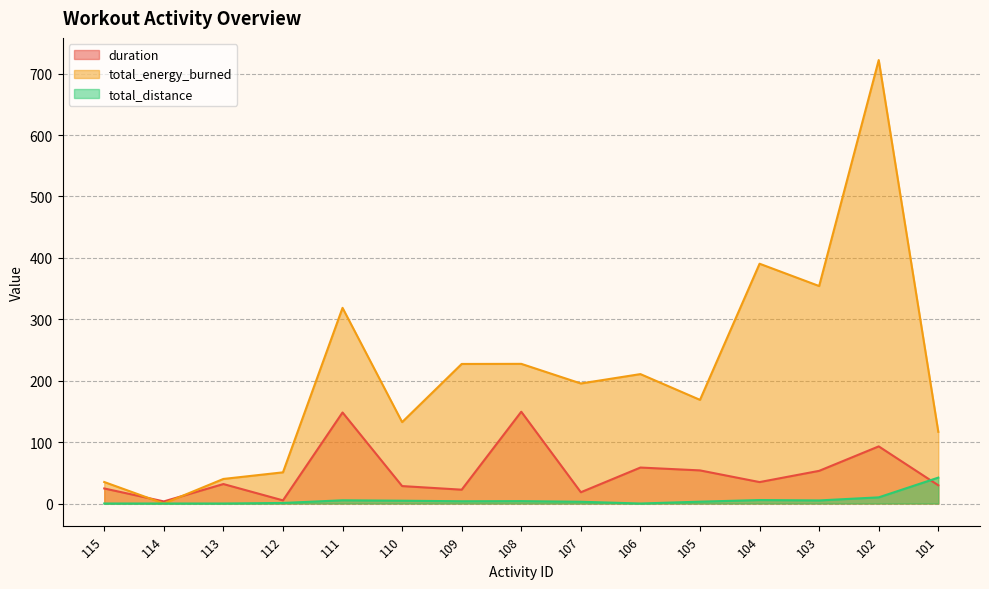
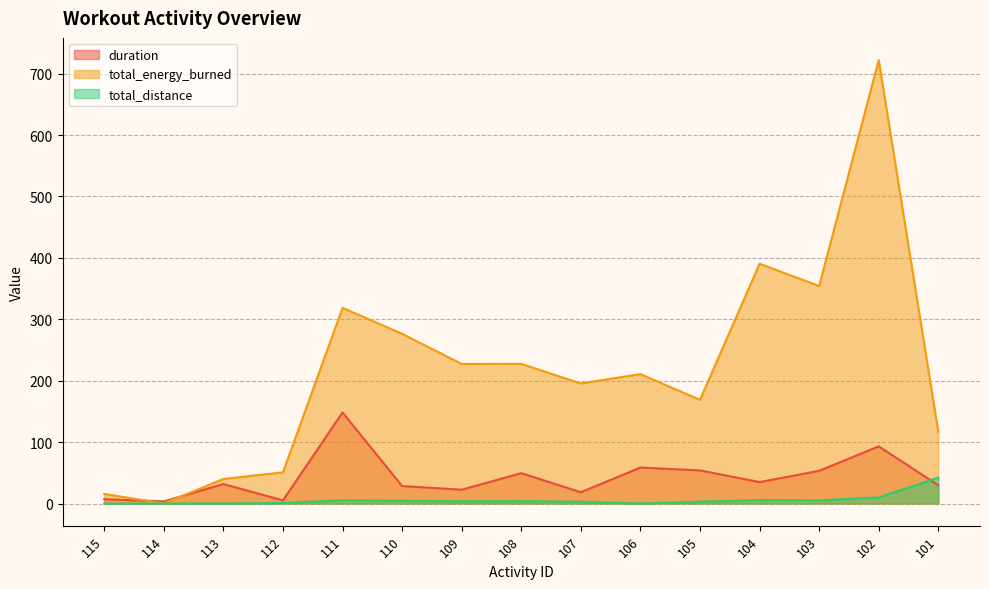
duration, 115: 20 -> 10
total_energy_burned, 115: 40 -> 20
total_energy_burned, 110: 130 -> 280
duration, 108: 150 -> 50
